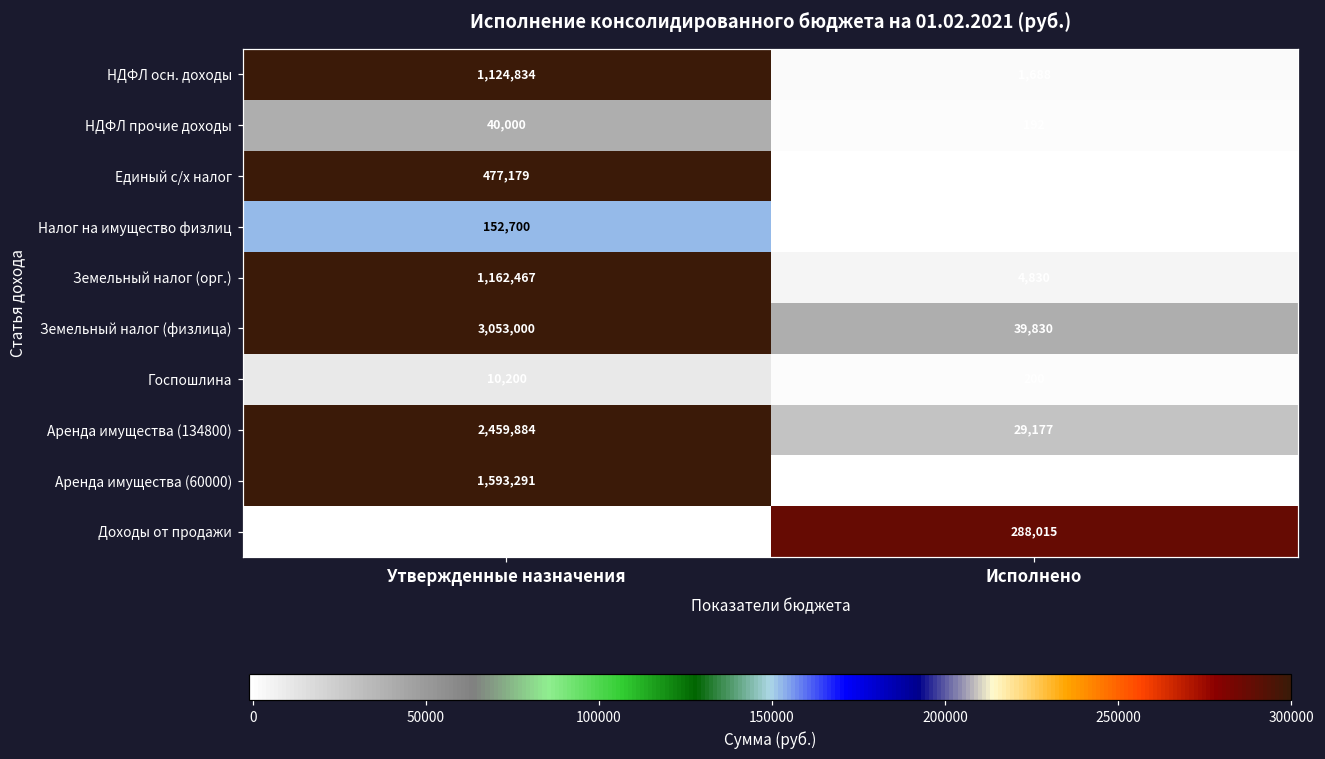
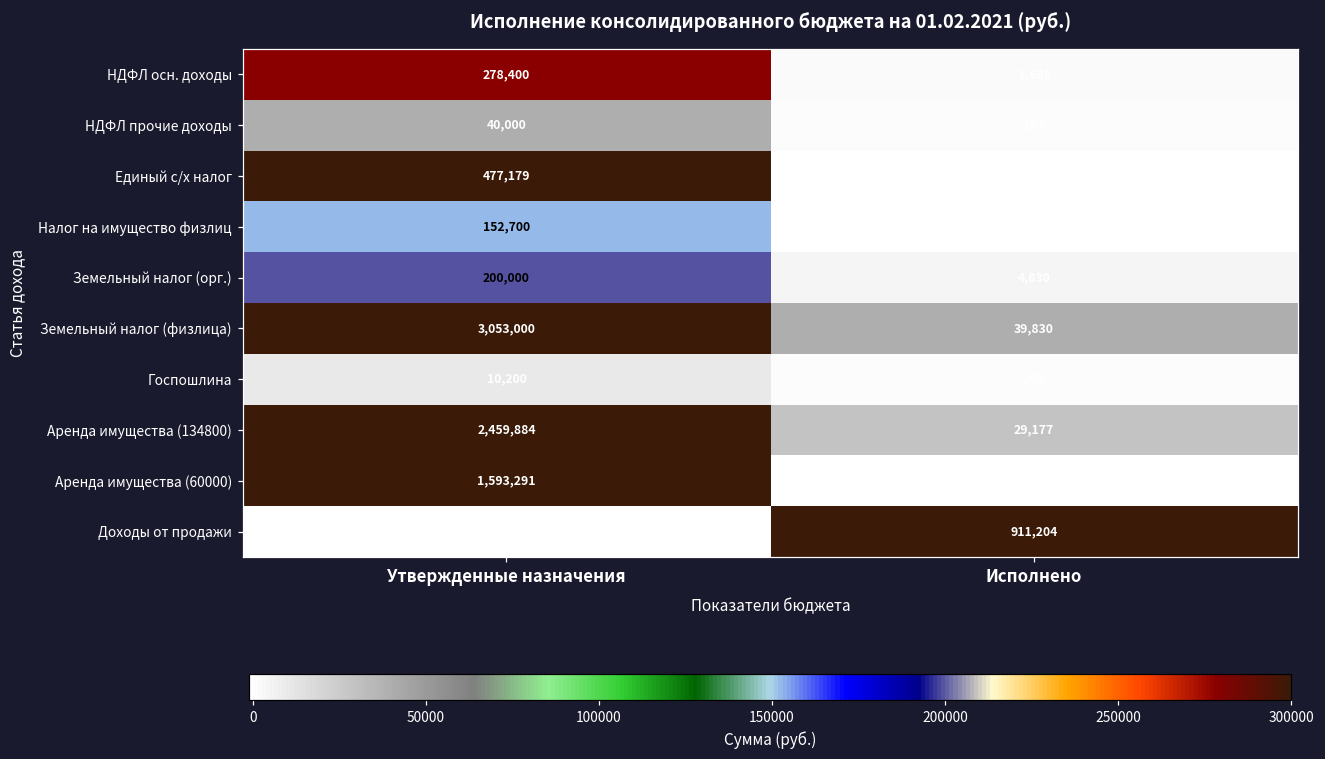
НДФЛ осн. доходы, Утвержденные назначения: 1,124,834 -> 278,400
Земельный налог (орг.), Утвержденные назначения: 1,162,467 -> 200,000
Доходы от продажи, Исполнено: 288,015 -> 911,204
